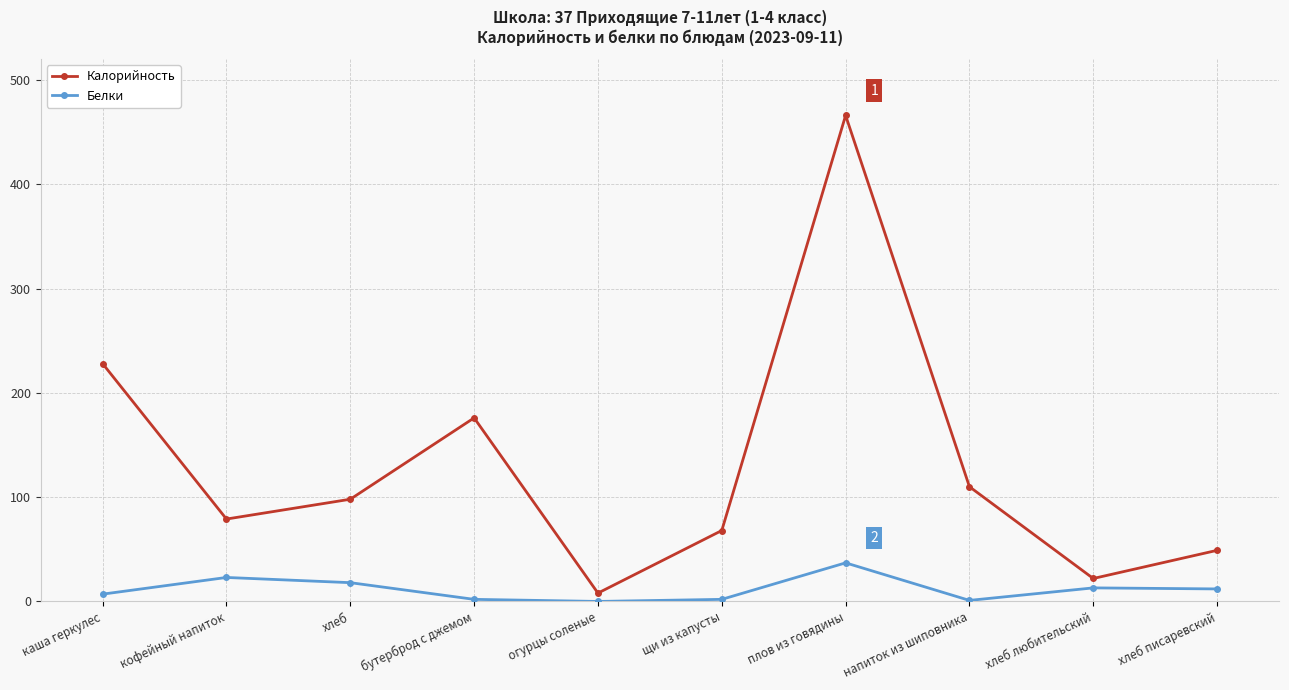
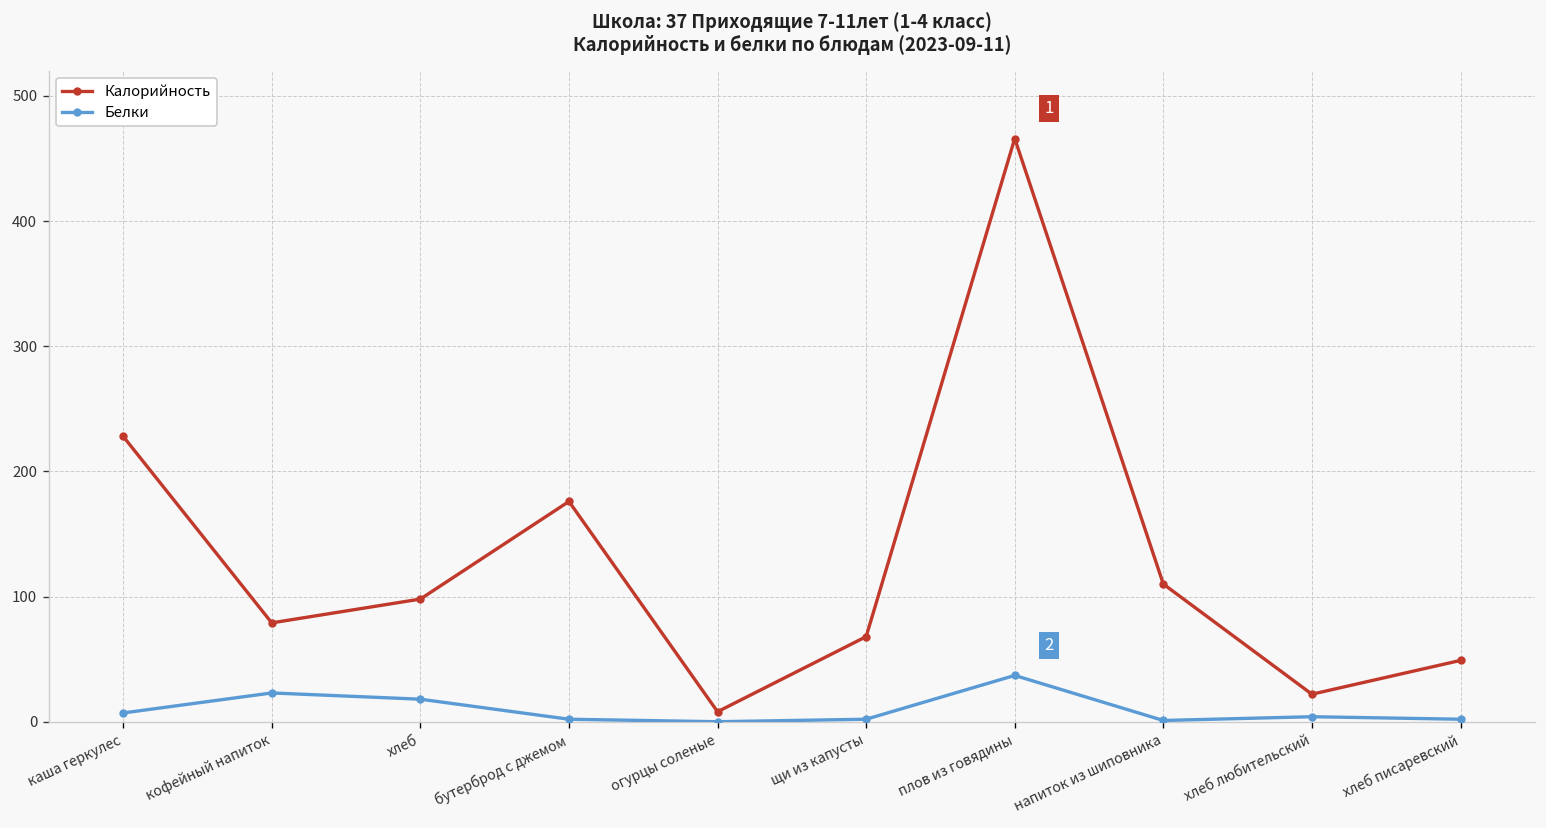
Белки, хлеб любительский: 13 -> 4
Белки, хлеб писаревский: 12 -> 2
